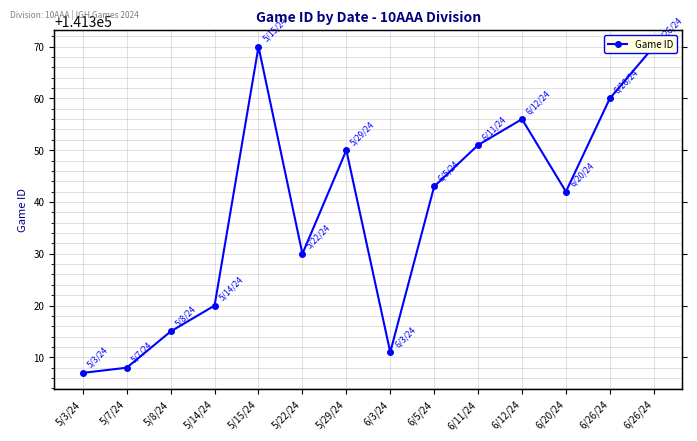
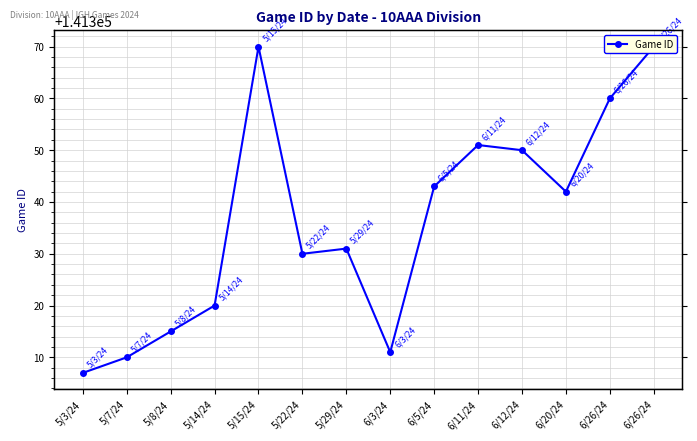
5/7/24: 141308 -> 141310
5/29/24: 141350 -> 141331
6/12/24: 141356 -> 141350
